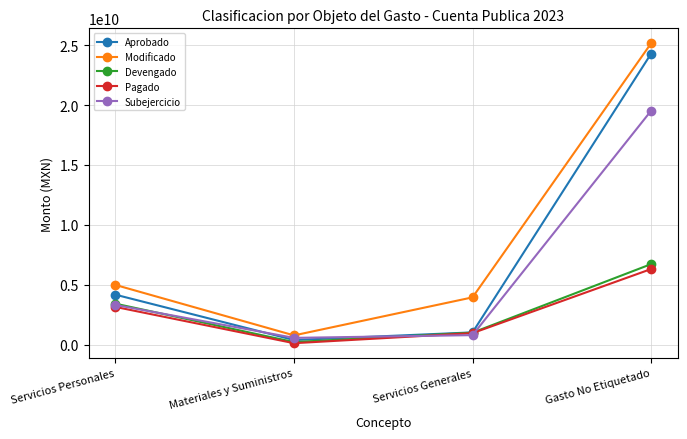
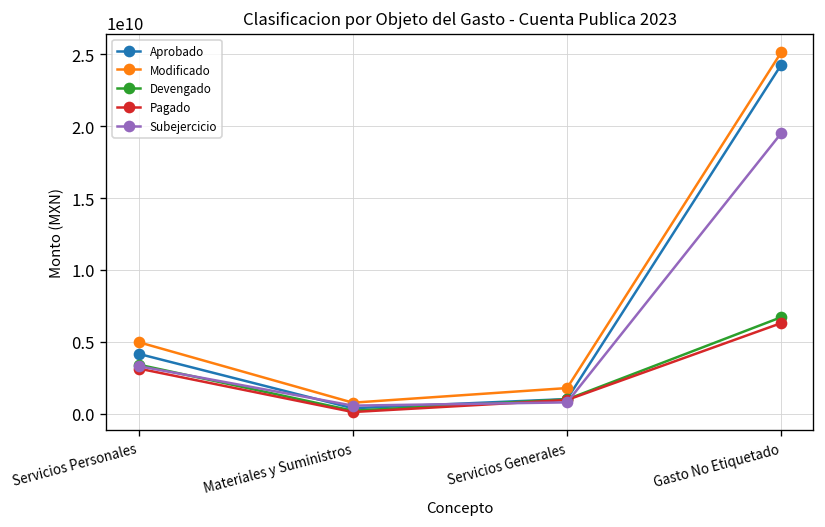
Modificado, Servicios Generales: 3900000000 -> 1800000000
